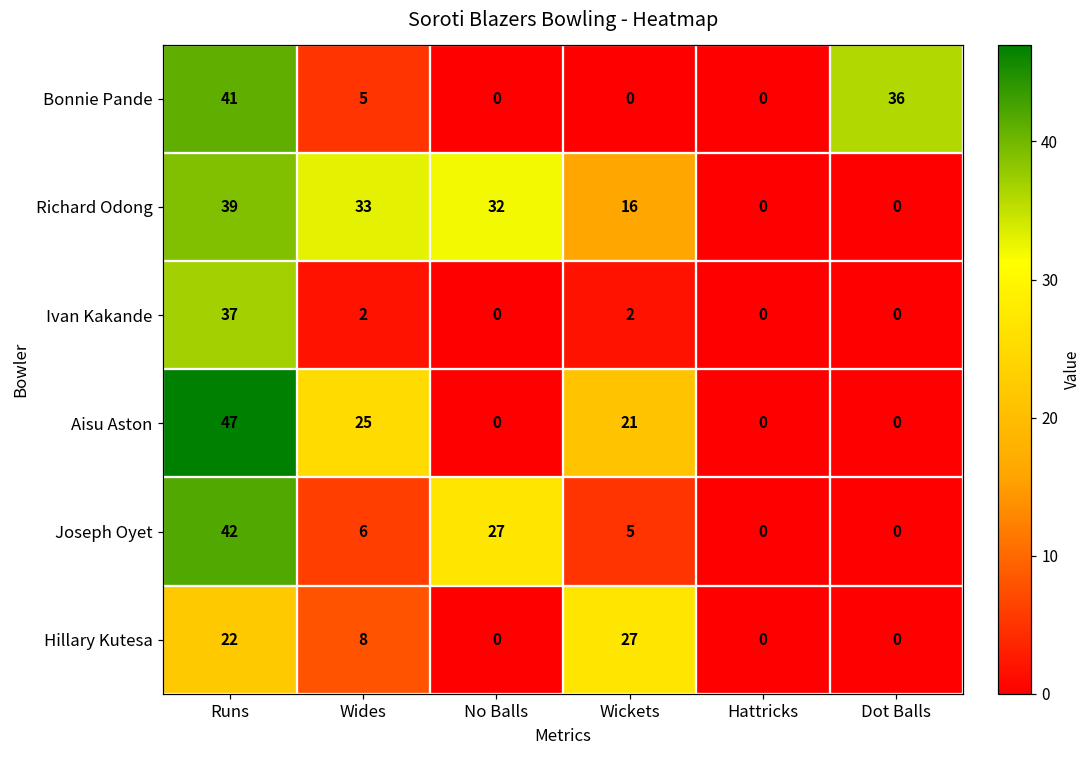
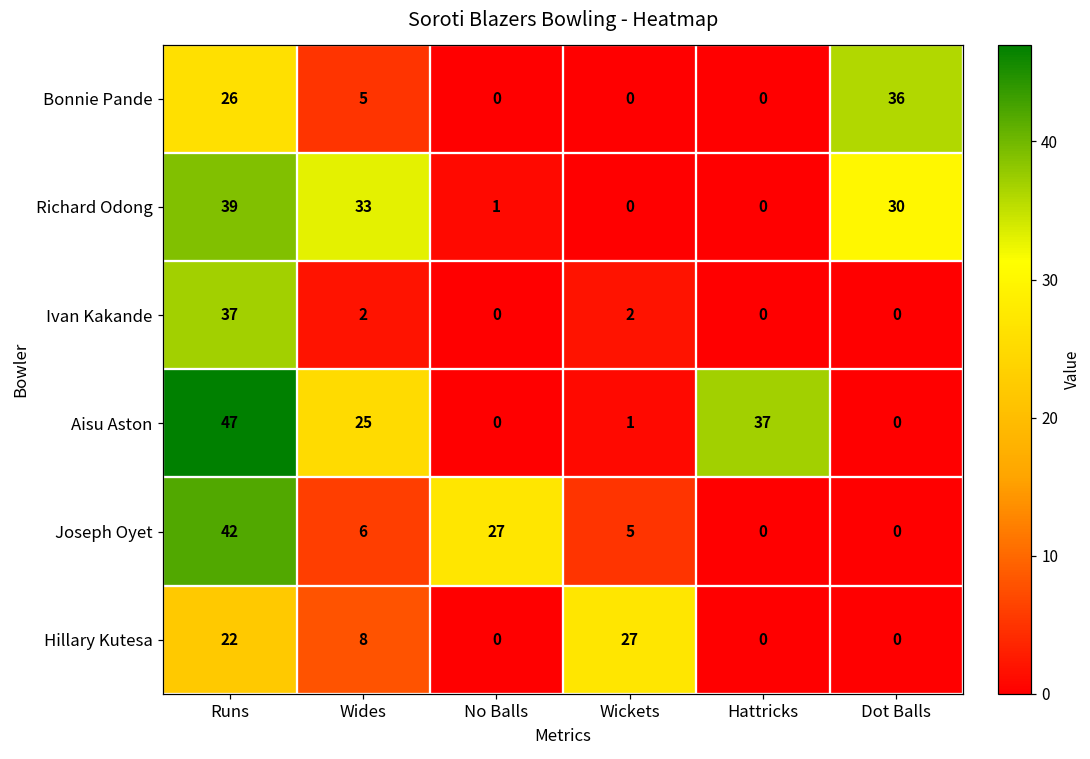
Bonnie Pande, Runs: 41 -> 26
Richard Odong, No Balls: 32 -> 1
Richard Odong, Wickets: 16 -> 0
Richard Odong, Dot Balls: 0 -> 30
Aisu Aston, Wickets: 21 -> 1
Aisu Aston, Hattricks: 0 -> 37
